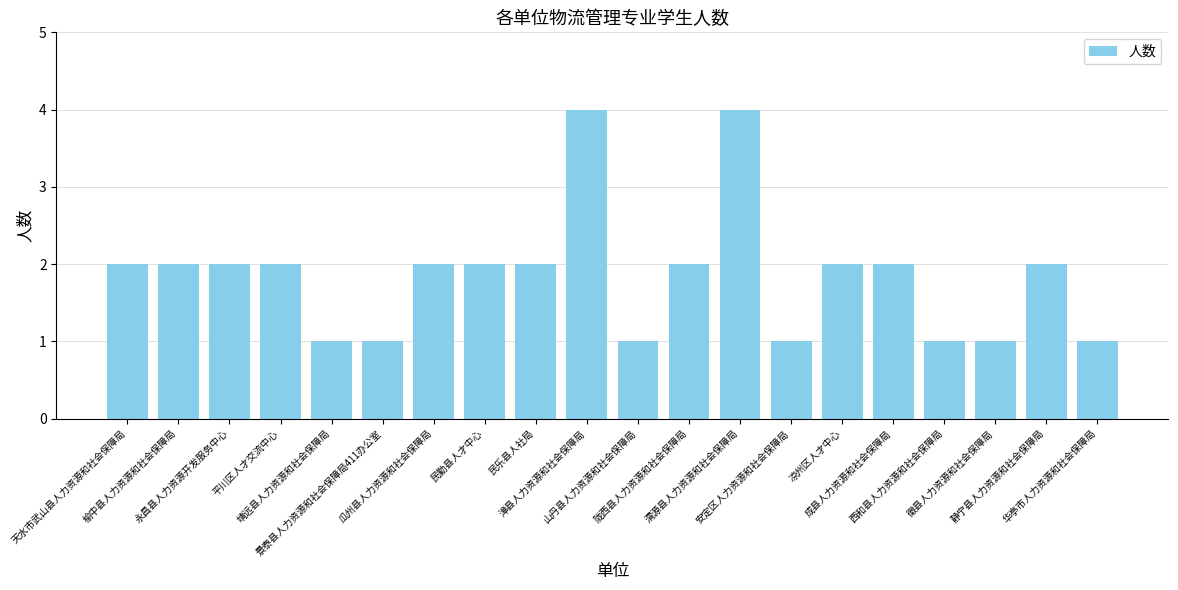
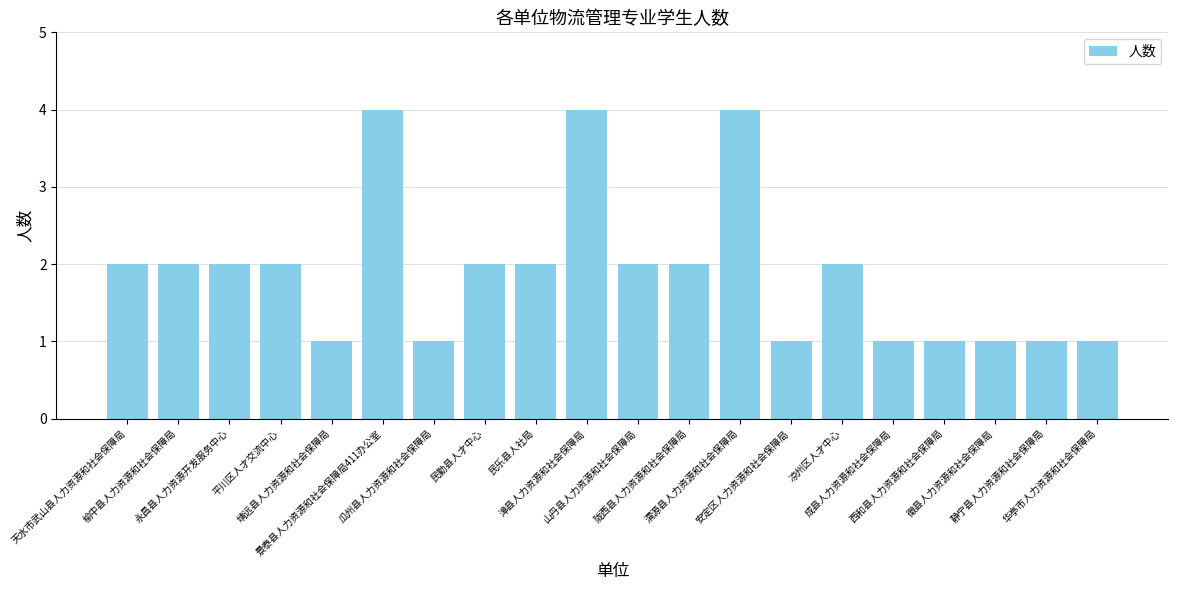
景泰县人力资源和社会保障局411办公室: 1 -> 4
瓜州县人力资源和社会保障局: 2 -> 1
山丹县人力资源和社会保障局: 1 -> 2
成县人力资源和社会保障局: 2 -> 1
静宁县人力资源和社会保障局: 2 -> 1
